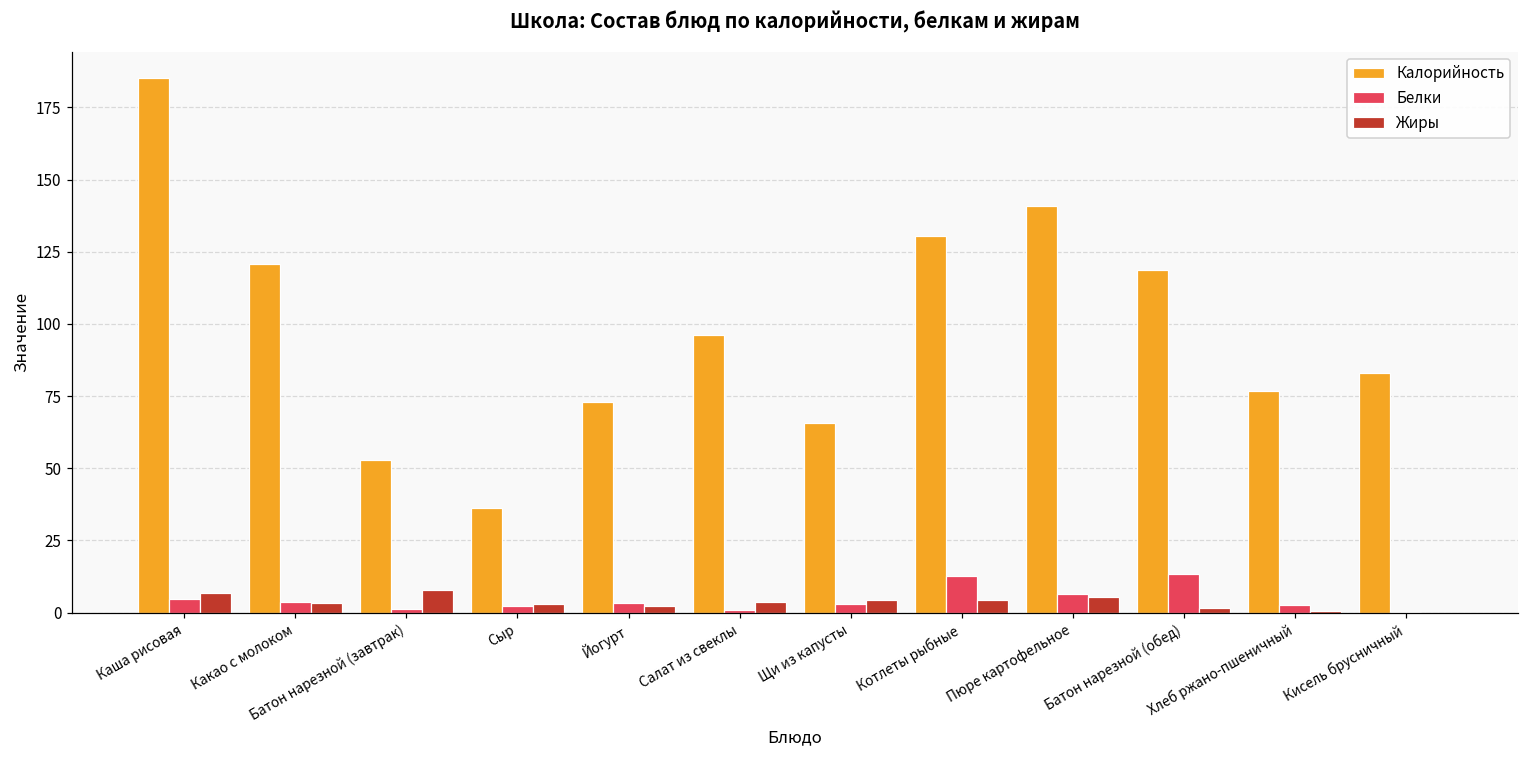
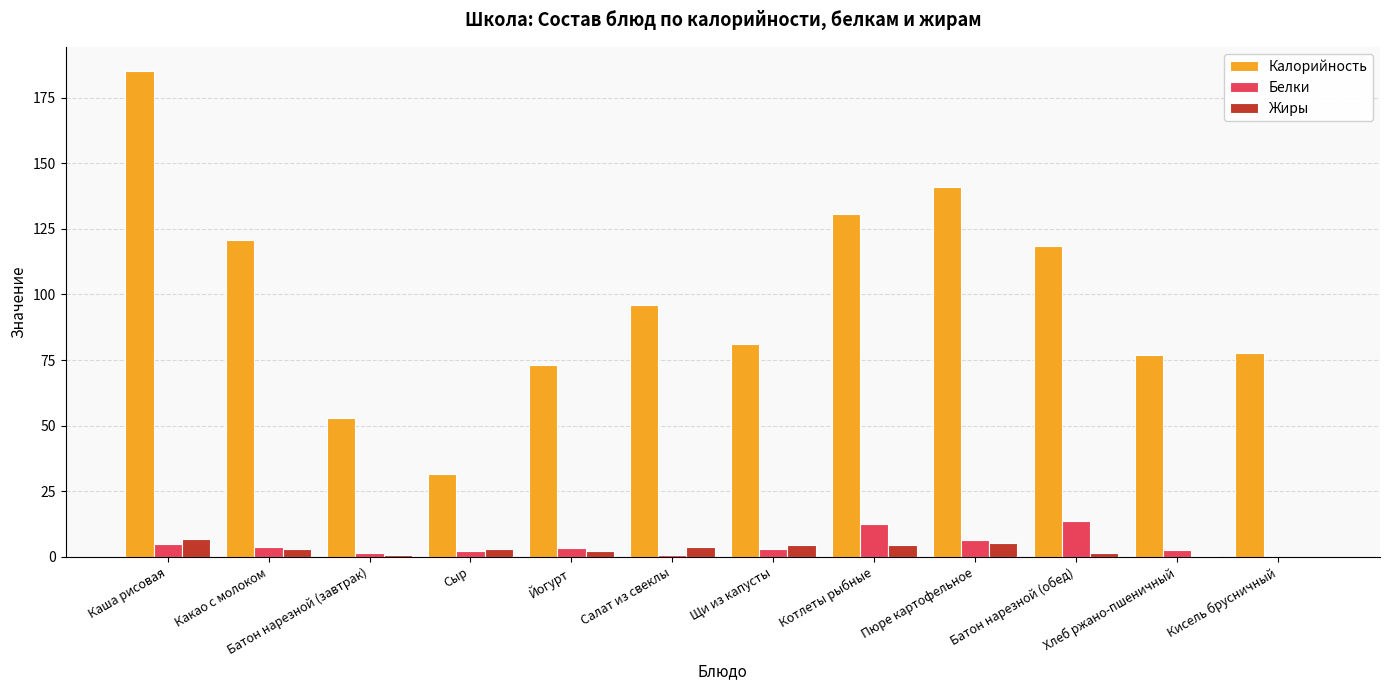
Жиры, Батон нарезной (завтрак): 8 -> 1
Калорийность, Сыр: 36 -> 32
Калорийность, Щи из капусты: 66 -> 81
Калорийность, Кисель брусничный: 83 -> 78
